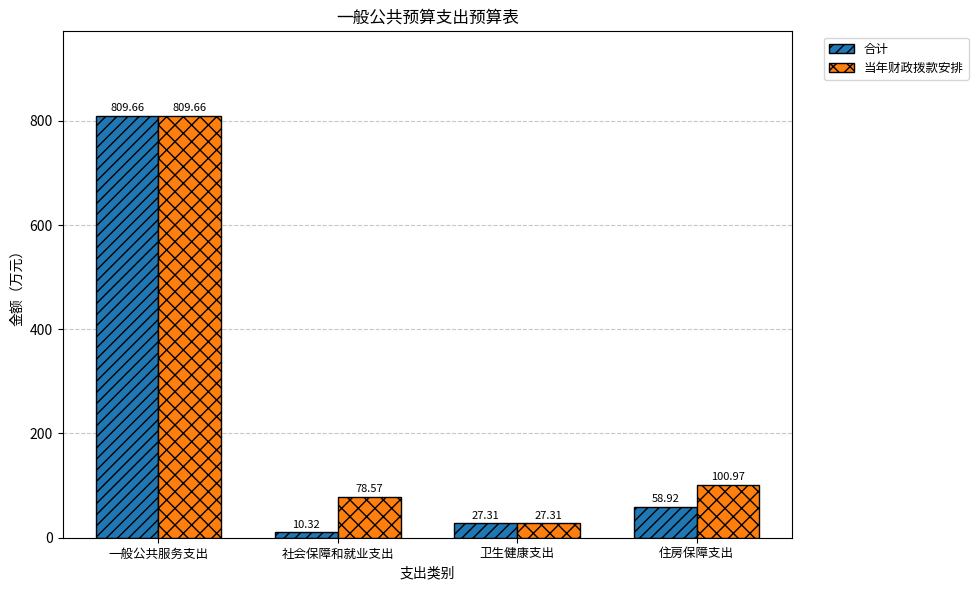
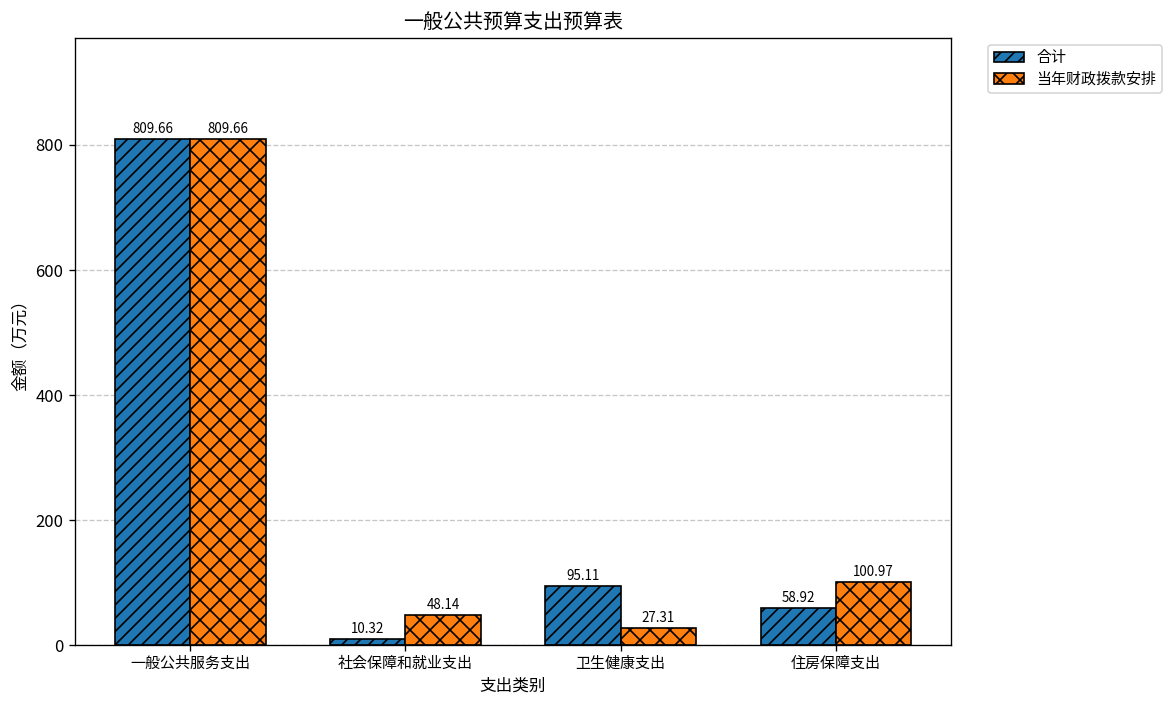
当年财政拨款安排, 社会保障和就业支出: 78.57 -> 48.14
合计, 卫生健康支出: 27.31 -> 95.11
